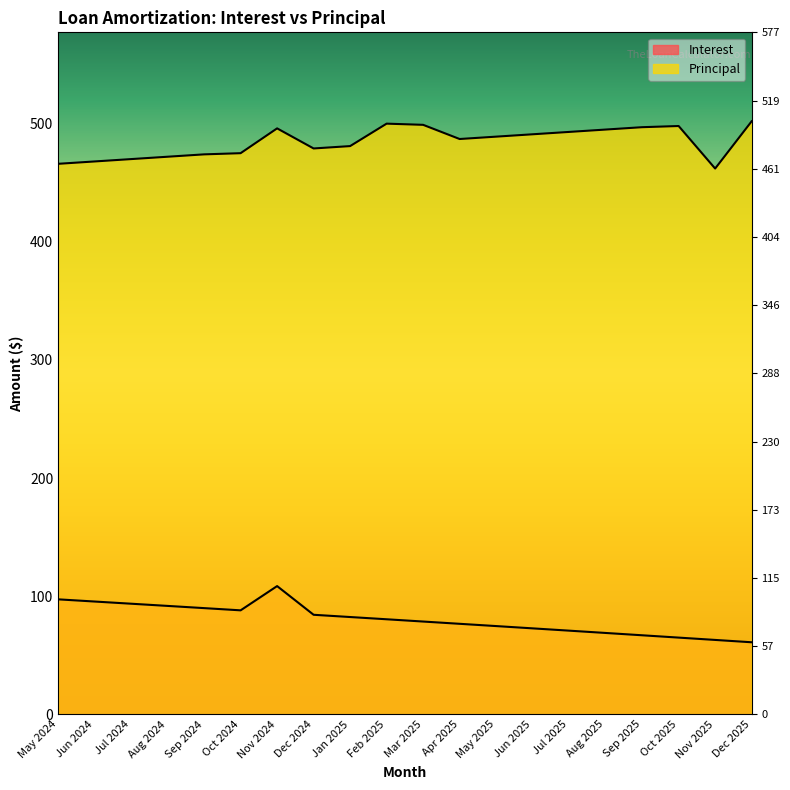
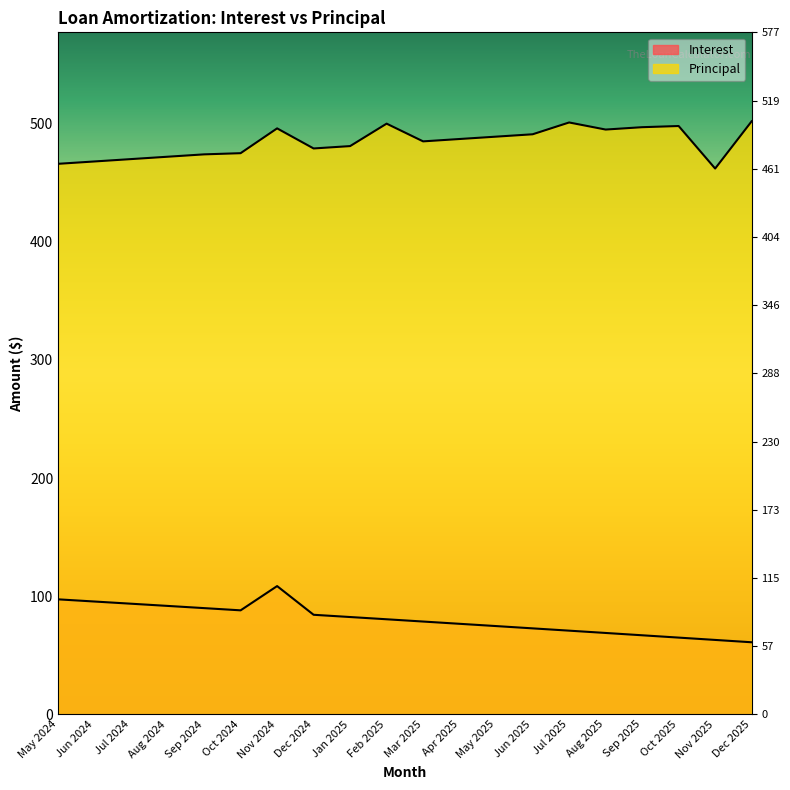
Principal, Mar 2025: 499 -> 485
Principal, Jul 2025: 493 -> 501
